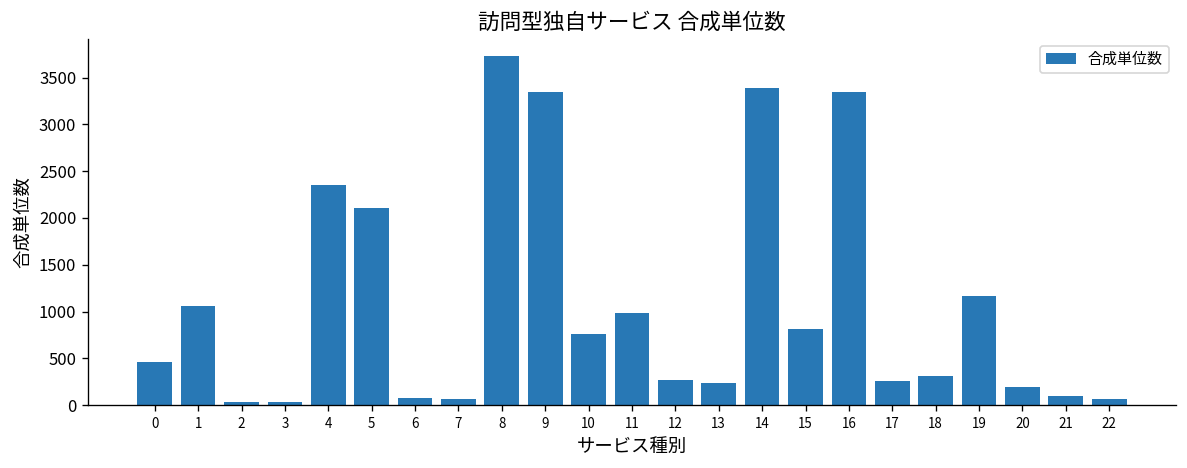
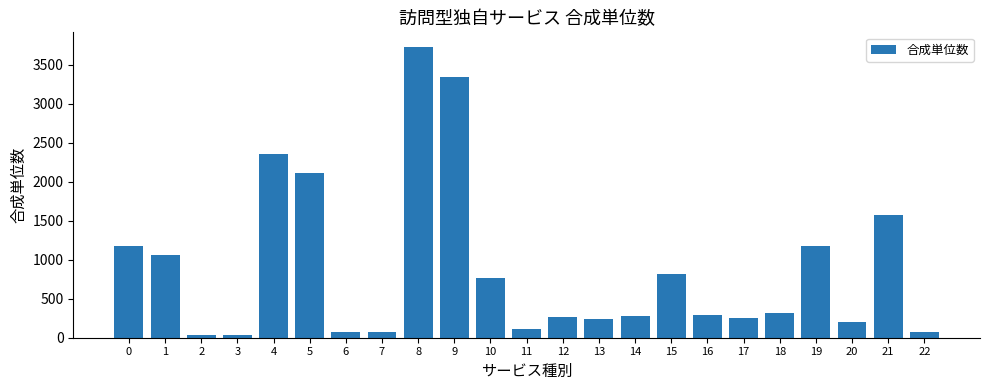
0: 500 -> 1200
11: 1000 -> 100
14: 3400 -> 300
16: 3300 -> 300
21: 100 -> 1600
